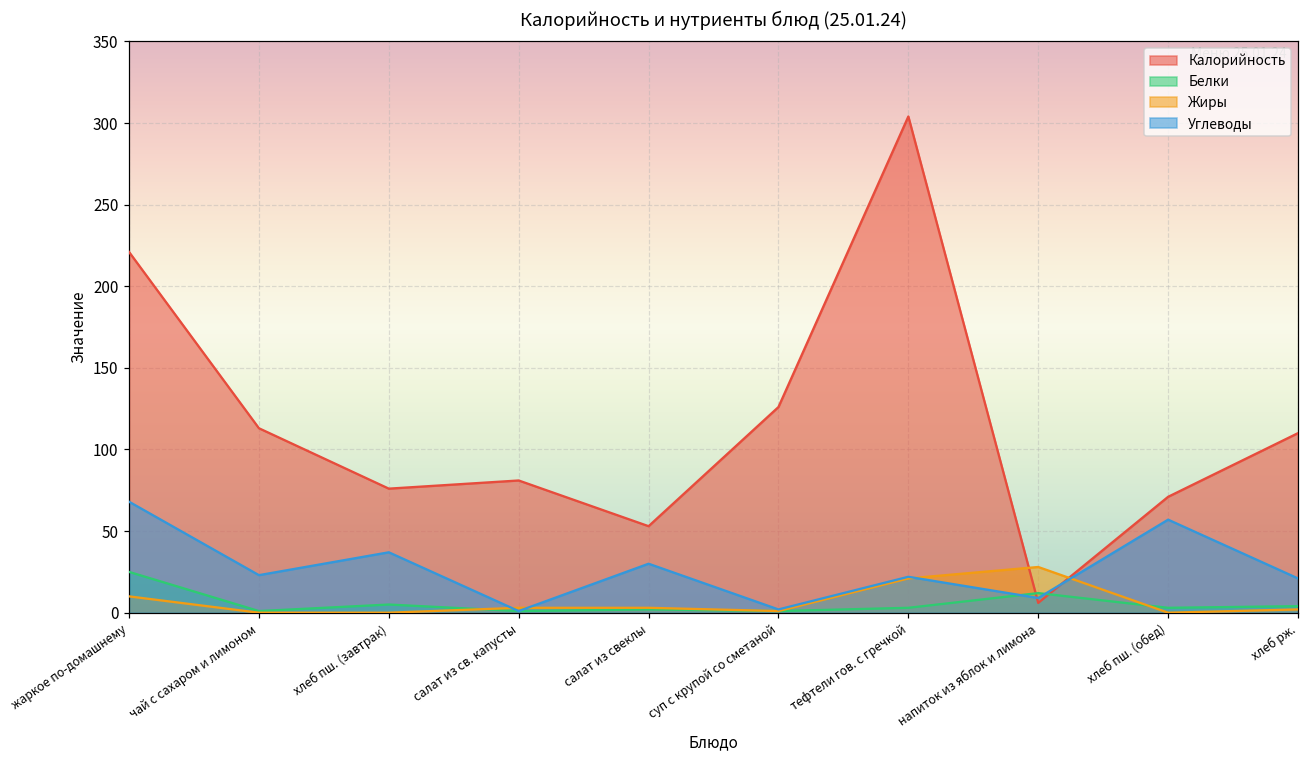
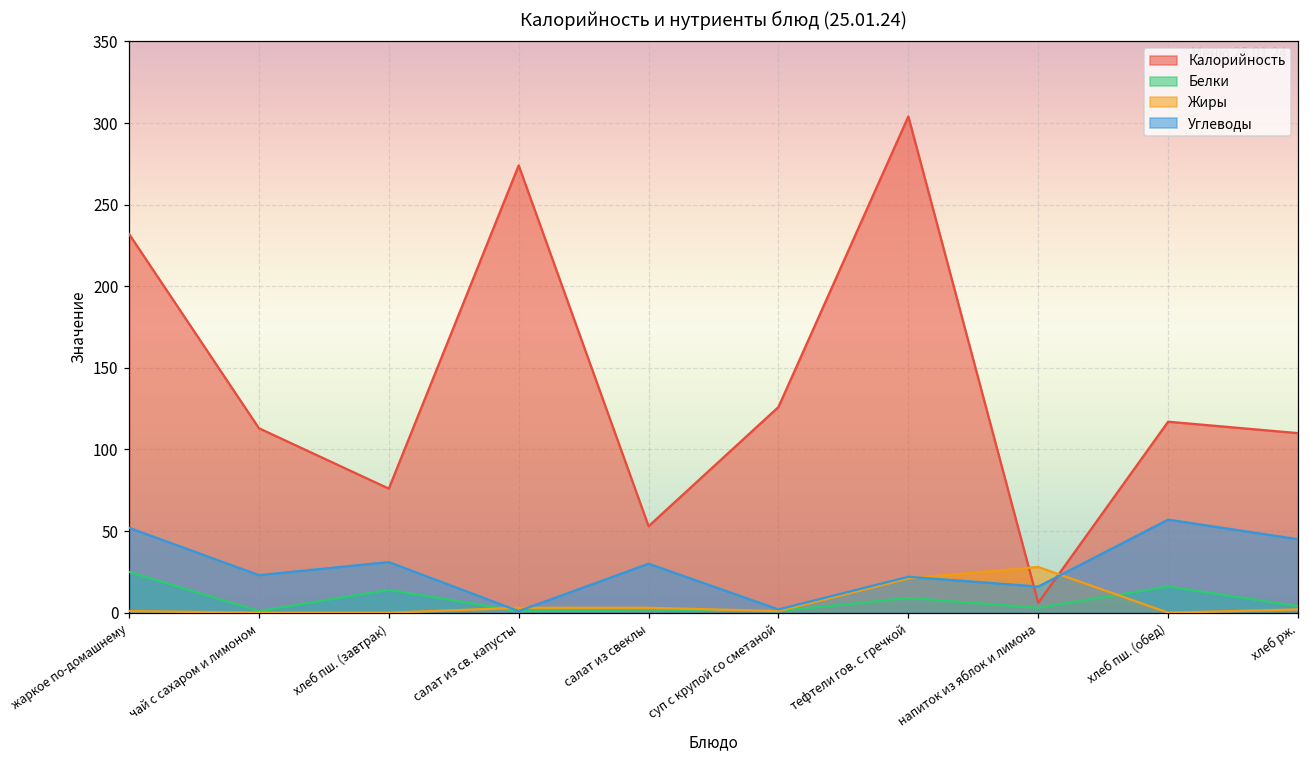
Калорийность, жаркое по-домашнему: 221 -> 232
Жиры, жаркое по-домашнему: 10 -> 1
Углеводы, жаркое по-домашнему: 68 -> 52
Белки, хлеб пш. (завтрак): 5 -> 14
Углеводы, хлеб пш. (завтрак): 37 -> 31
Калорийность, салат из св. капусты: 81 -> 274
Белки, тефтели гов. с гречкой: 3 -> 9
Белки, напиток из яблок и лимона: 12 -> 3
Углеводы, напиток из яблок и лимона: 9 -> 16
Калорийность, хлеб пш. (обед): 71 -> 117
Белки, хлеб пш. (обед): 3 -> 16
Углеводы, хлеб рж.: 21 -> 45
